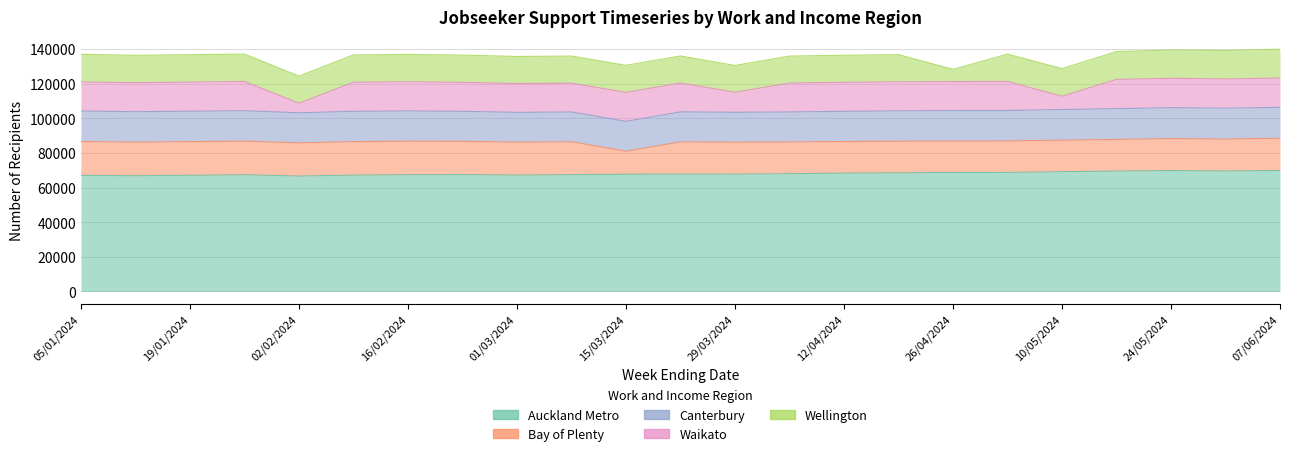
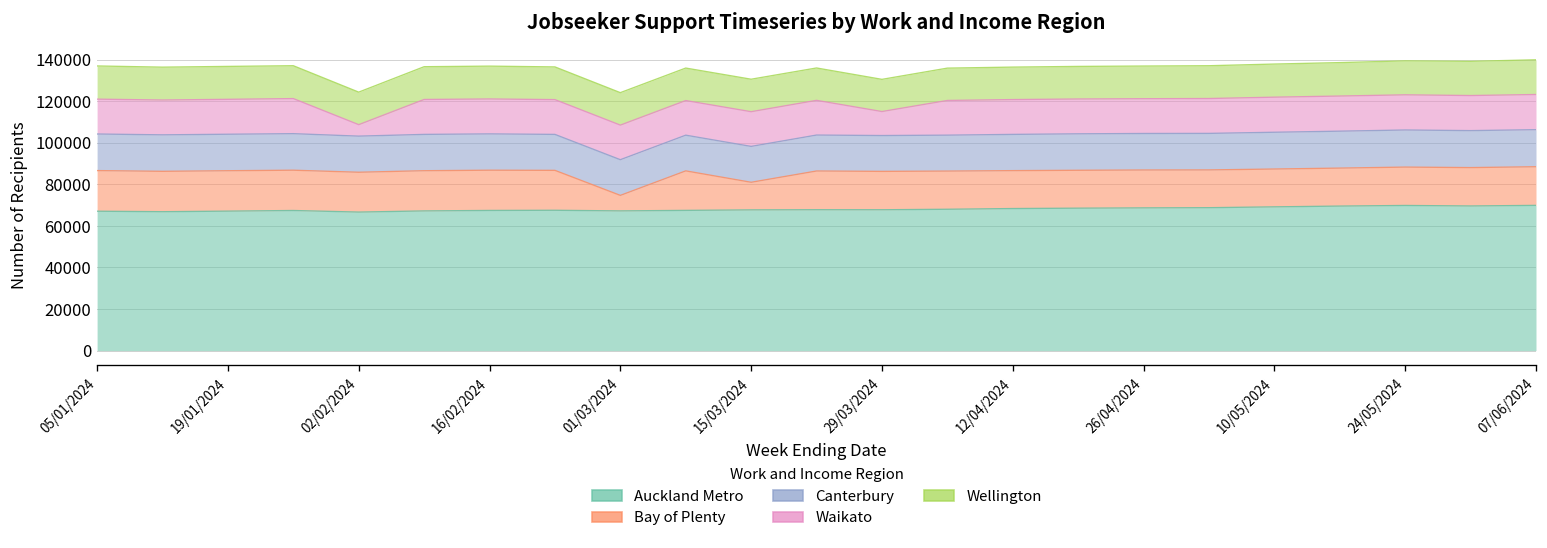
Bay of Plenty, 01/03/2024: 19000 -> 7000
Wellington, 26/04/2024: 7000 -> 16000
Waikato, 10/05/2024: 8000 -> 17000
